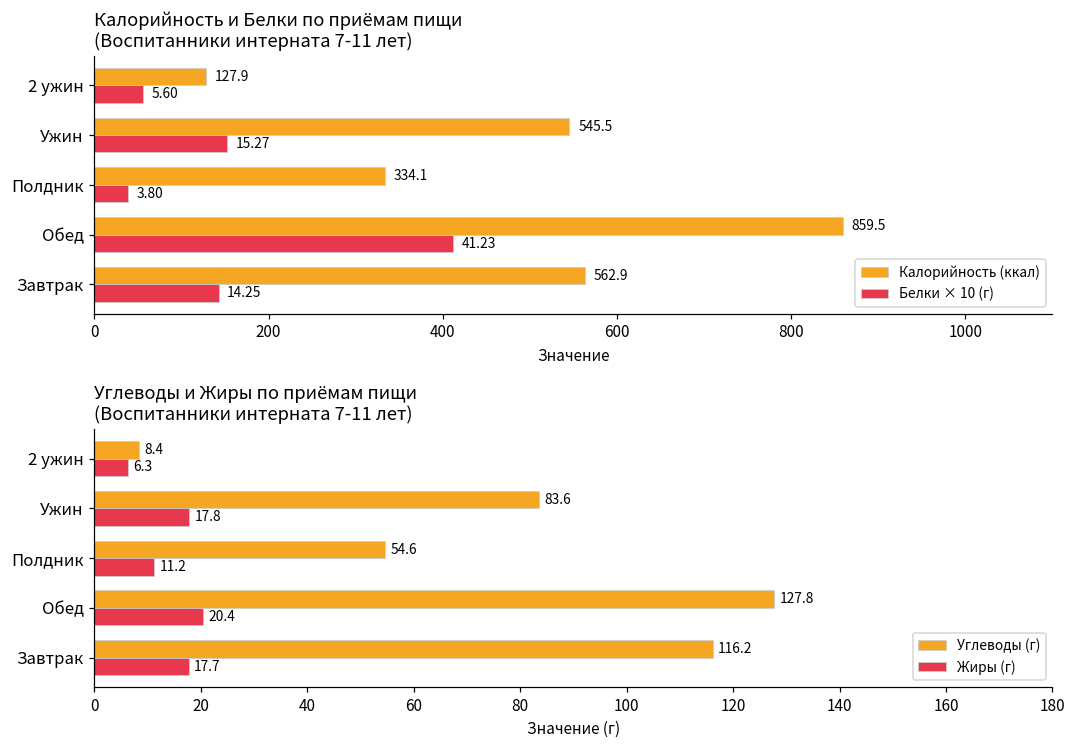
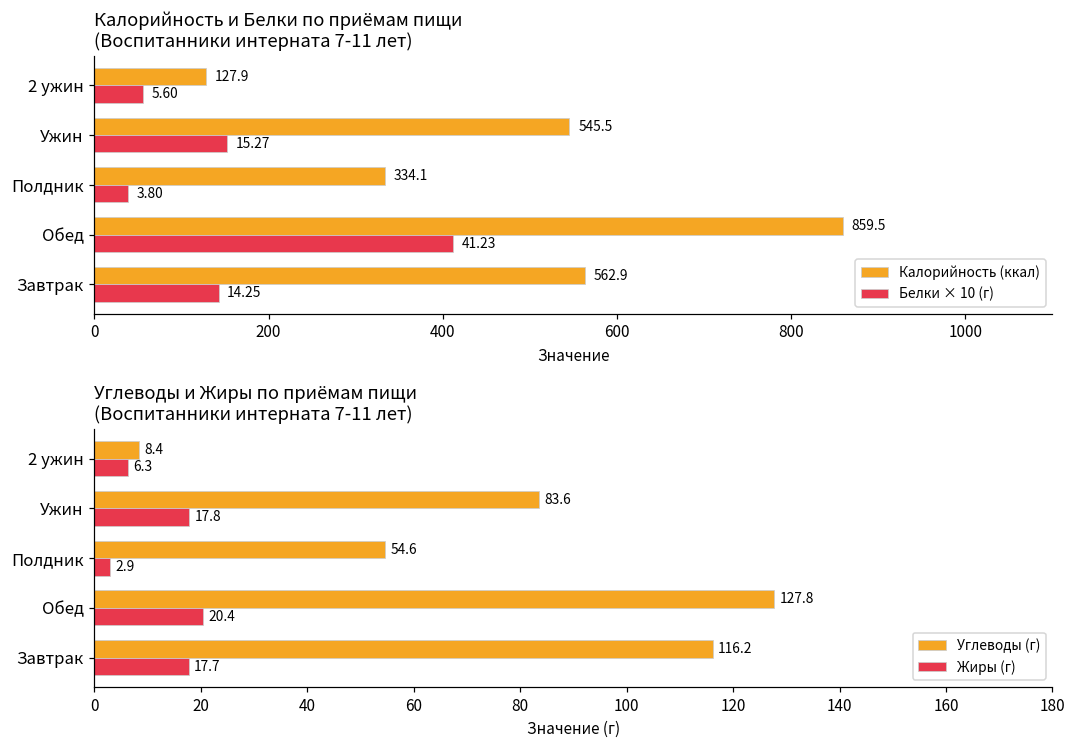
Углеводы и Жиры по приёмам пищи (Воспитанники интерната 7-11 лет), Жиры (г), Полдник: 11.2 -> 2.9
